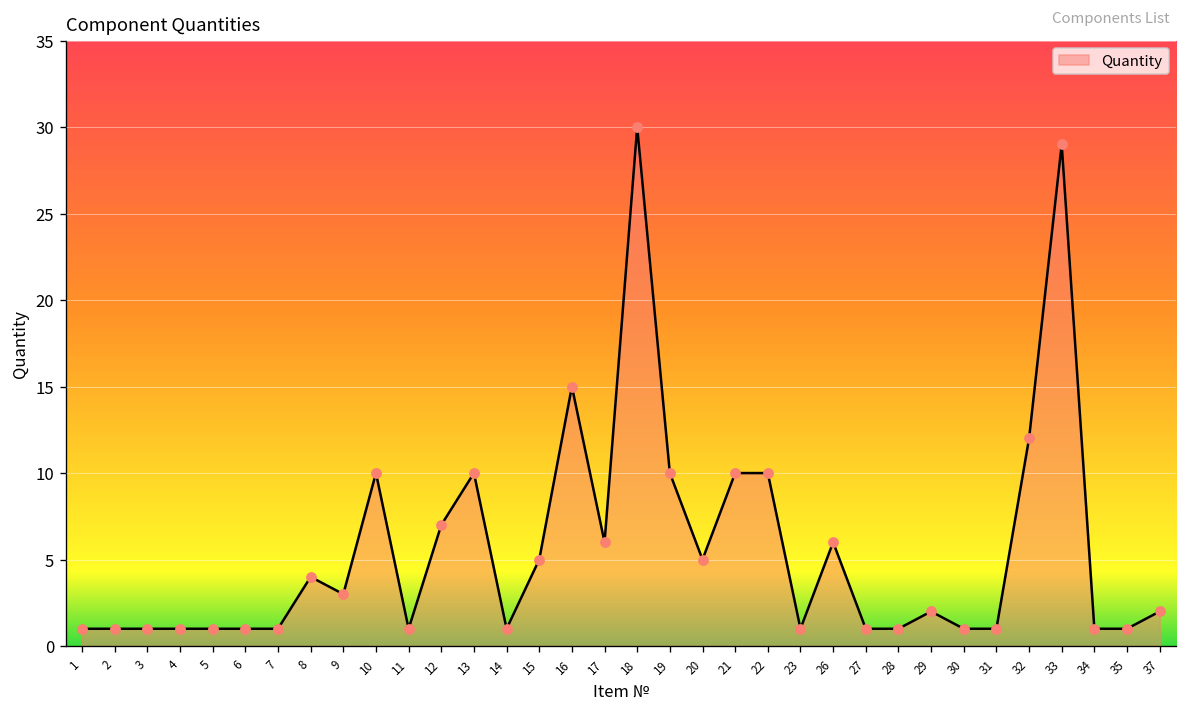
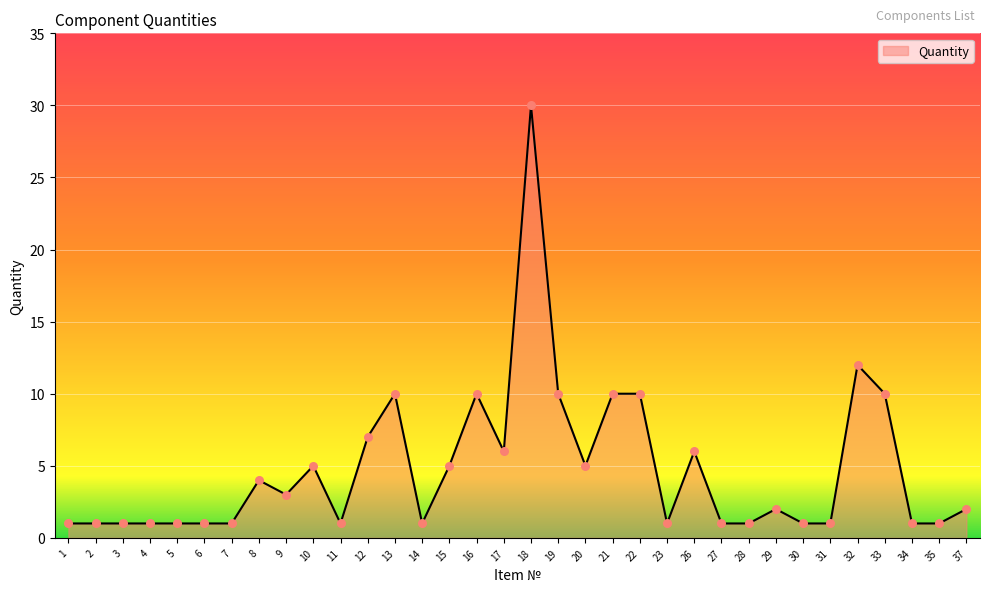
10: 10 -> 5
16: 15 -> 10
33: 29 -> 10
